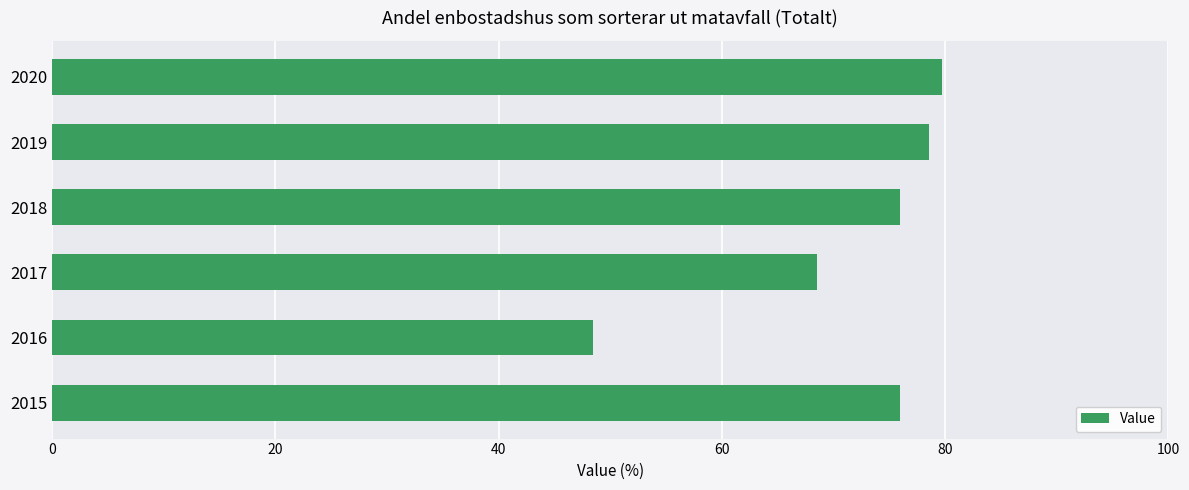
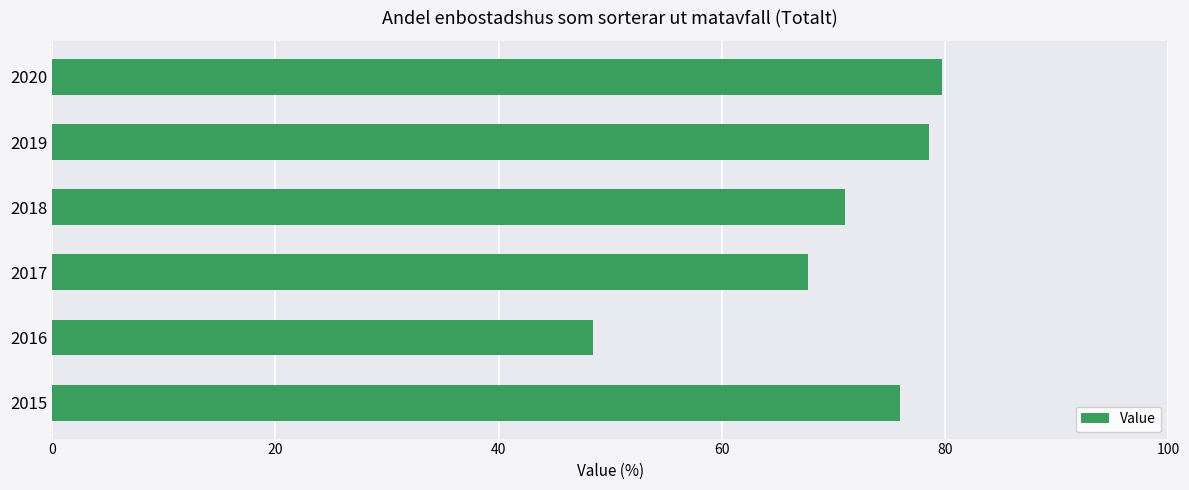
2018: 76 -> 71
2017: 68.5 -> 67.7
